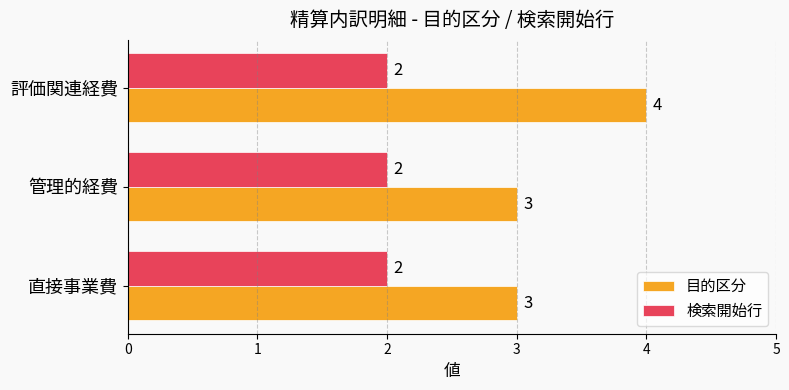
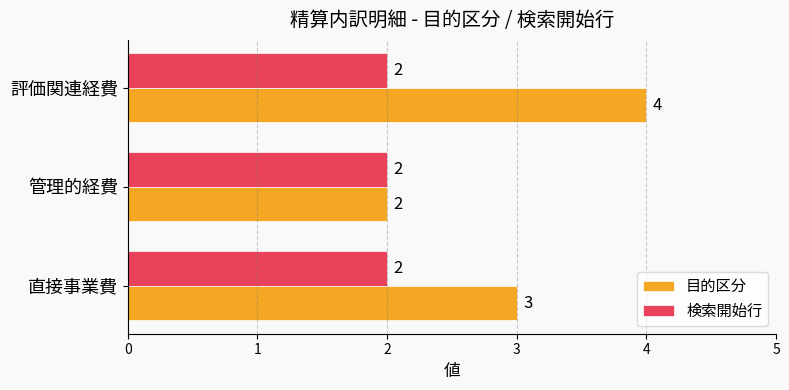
目的区分, 管理的経費: 3 -> 2
